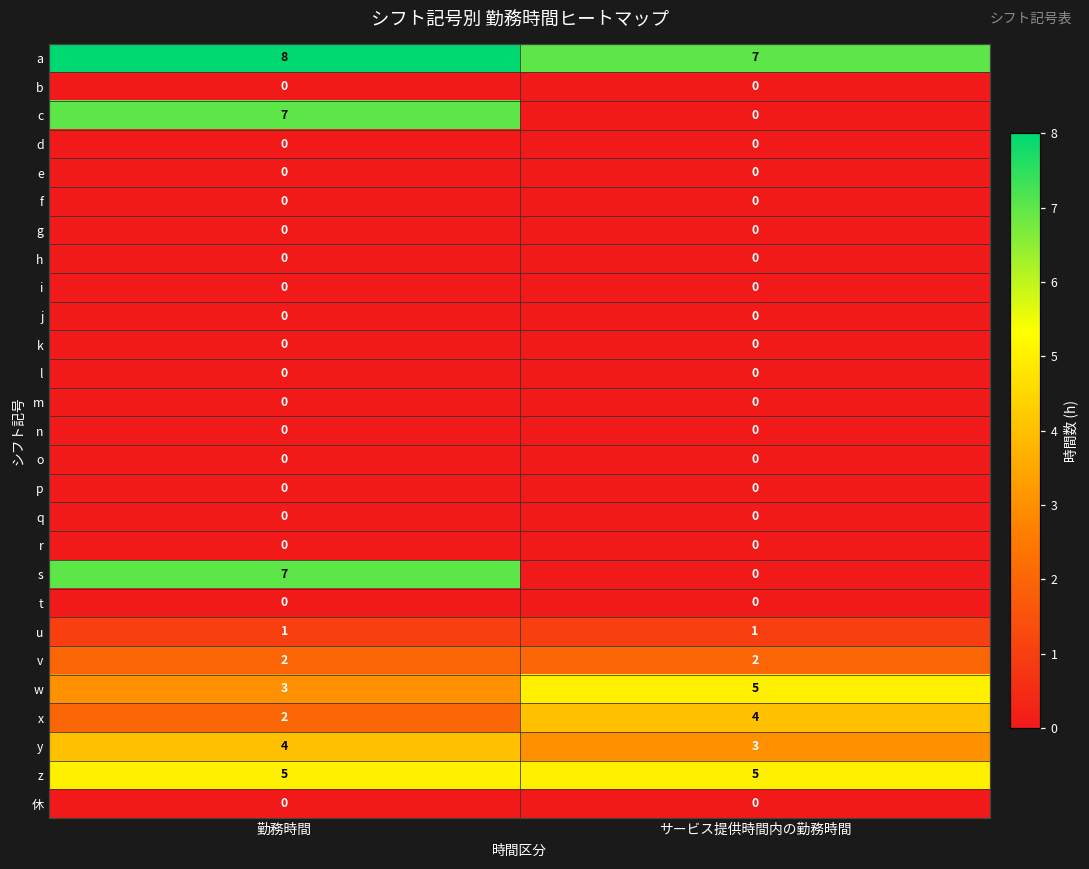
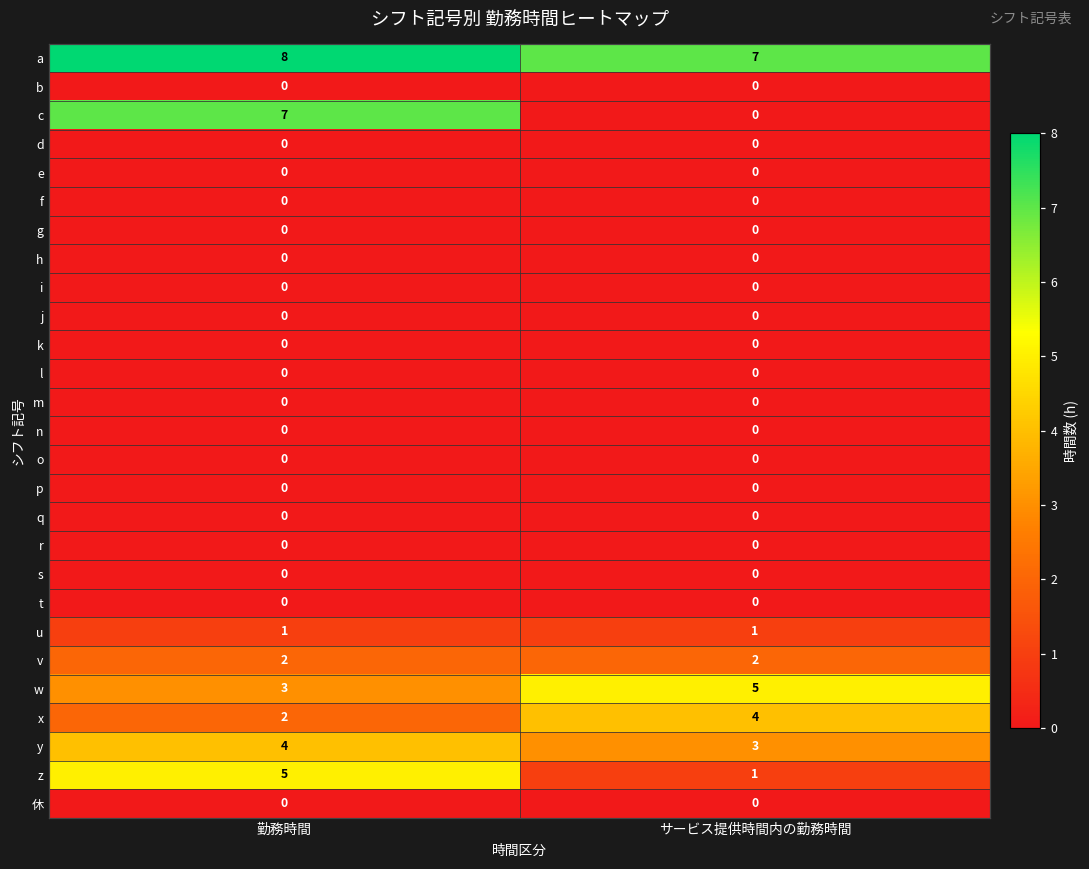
s, 勤務時間: 7 -> 0
z, サービス提供時間内の勤務時間: 5 -> 1
